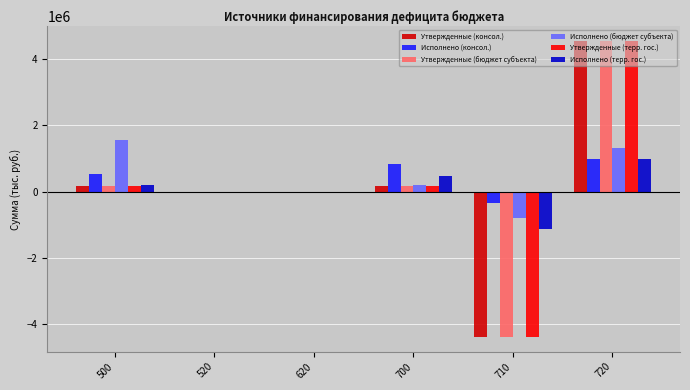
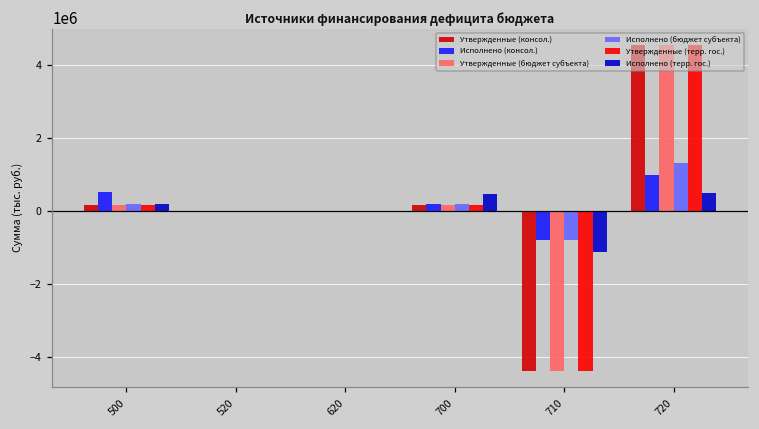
Исполнено (бюджет субъекта), 500: 1600000 -> 200000
Исполнено (консол.), 700: 800000 -> 200000
Исполнено (консол.), 710: -300000 -> -800000
Исполнено (терр. гос.), 720: 1000000 -> 500000
